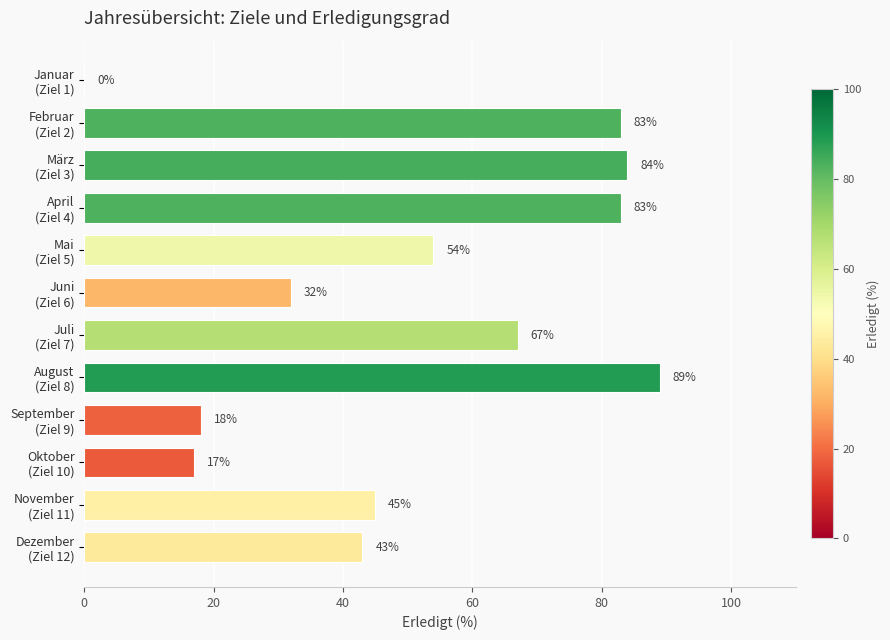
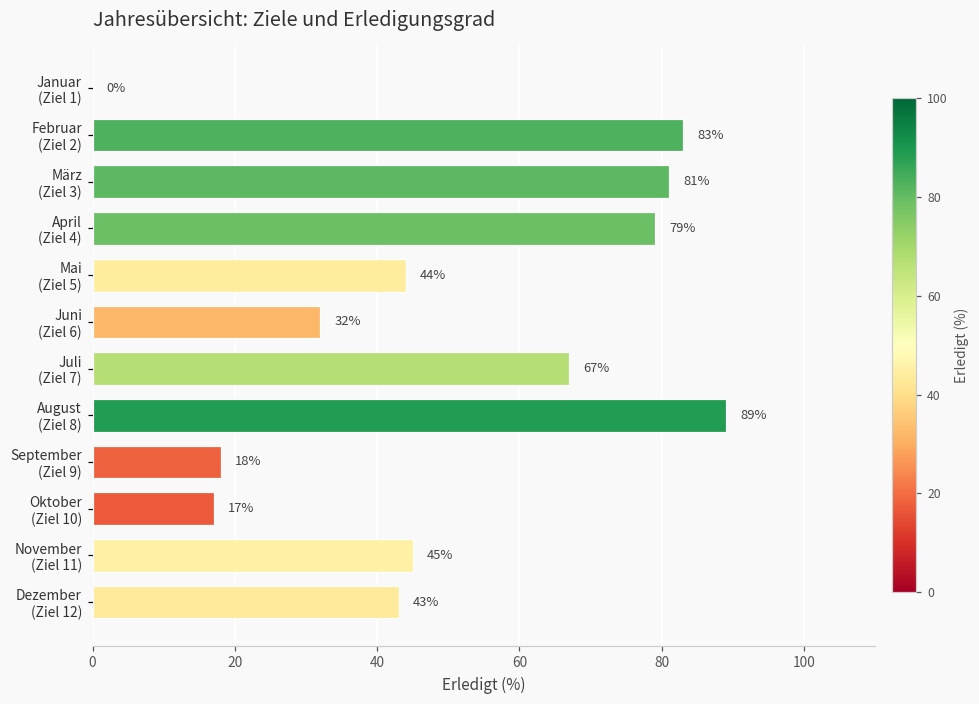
März (Ziel 3): 84% -> 81%
April (Ziel 4): 83% -> 79%
Mai (Ziel 5): 54% -> 44%
